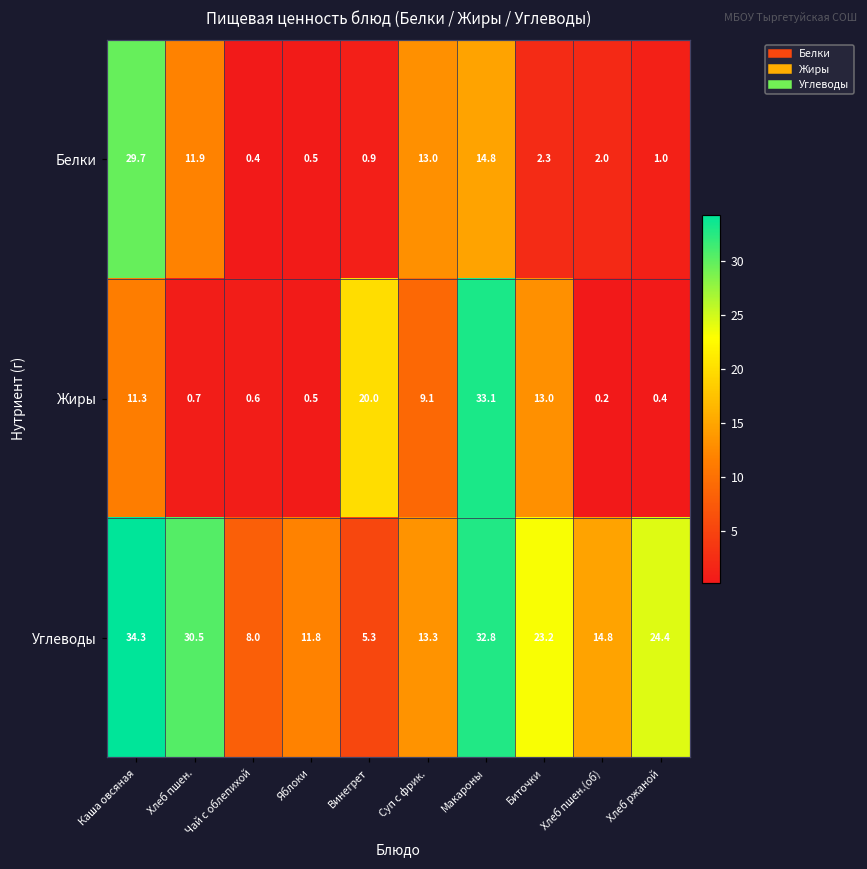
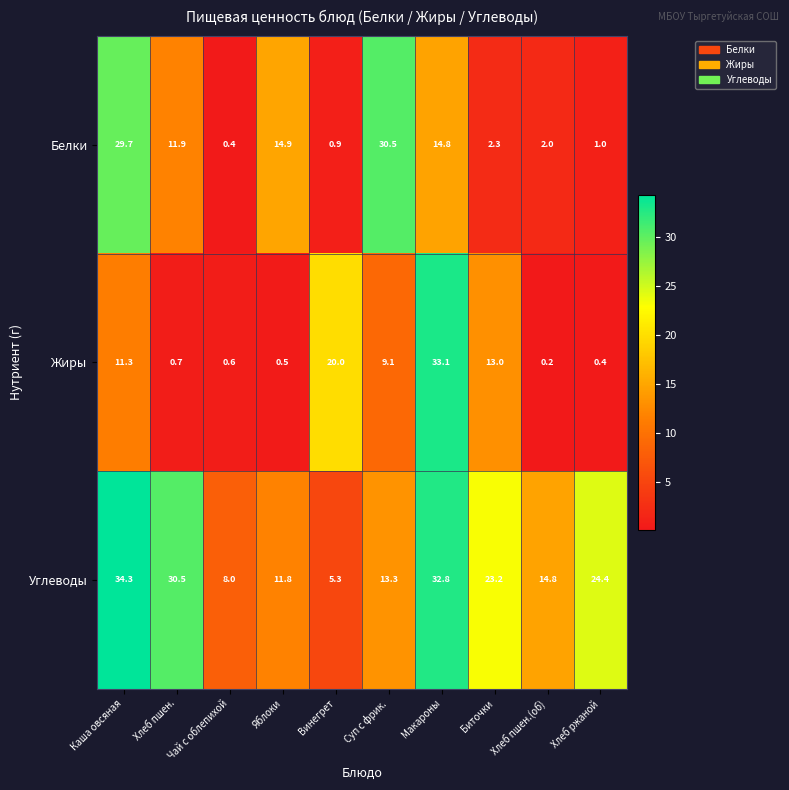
Белки, Яблоки: 0.5 -> 14.9
Белки, Суп с фрик.: 13.0 -> 30.5
